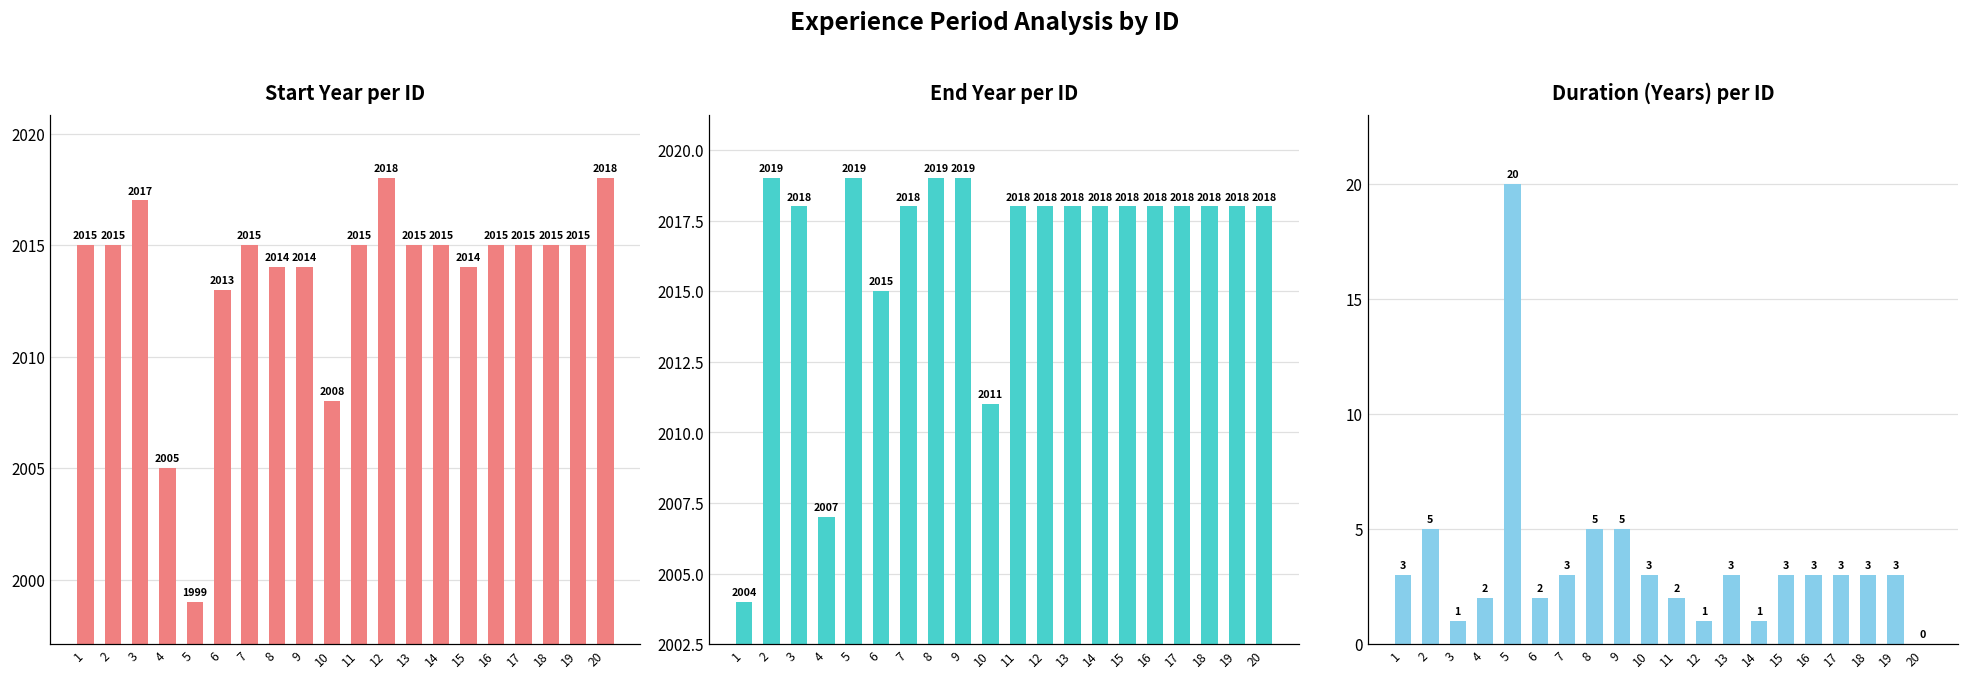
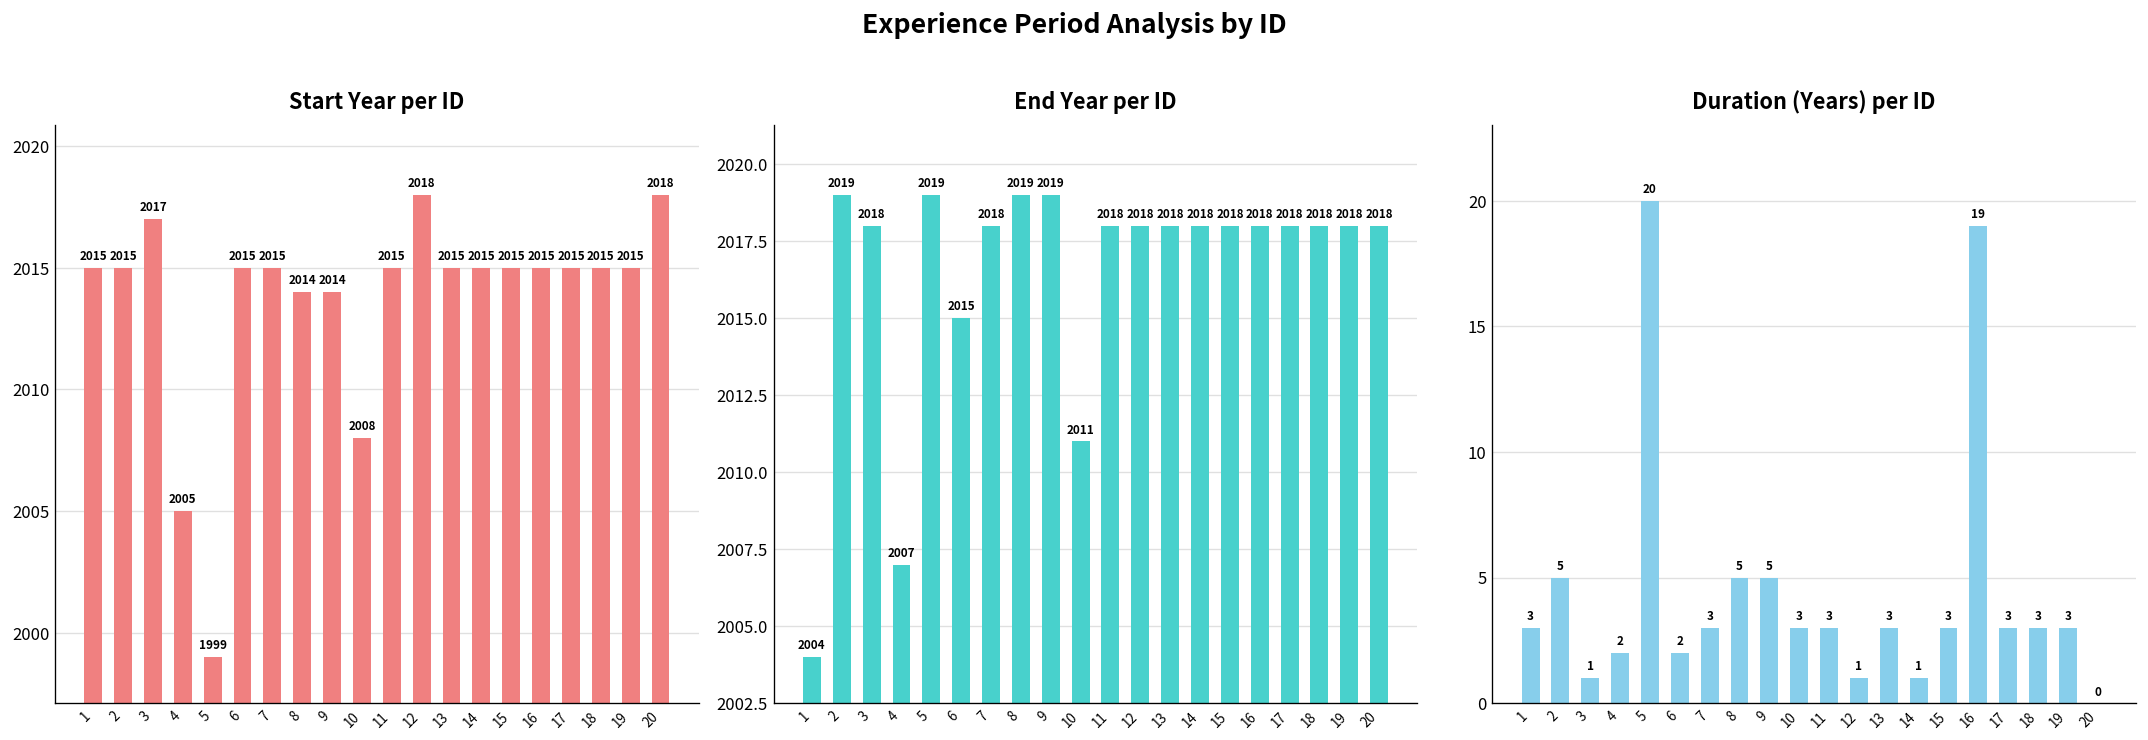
Start Year per ID, 6: 2013 -> 2015
Start Year per ID, 15: 2014 -> 2015
Duration (Years) per ID, 11: 2 -> 3
Duration (Years) per ID, 16: 3 -> 19
